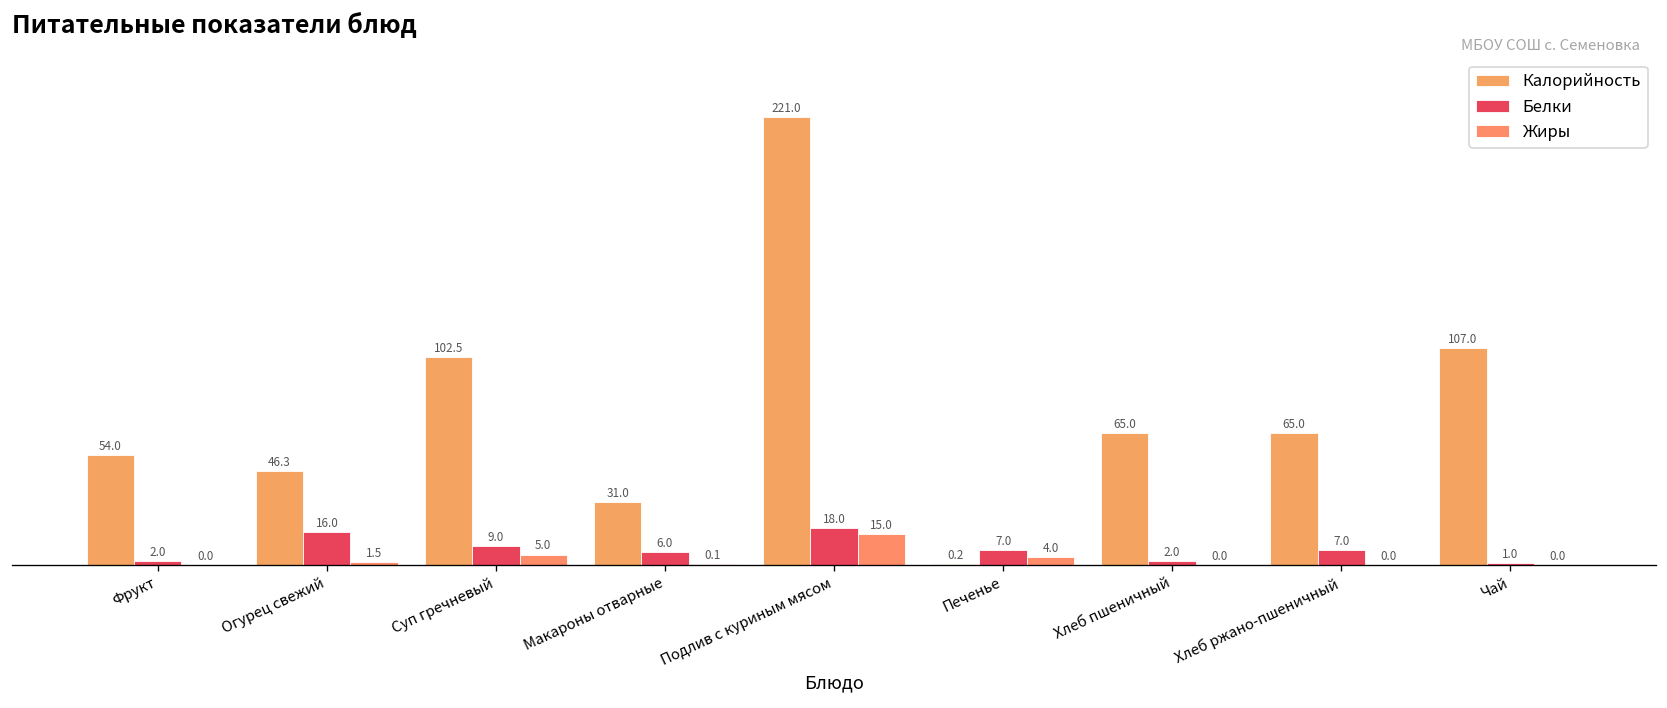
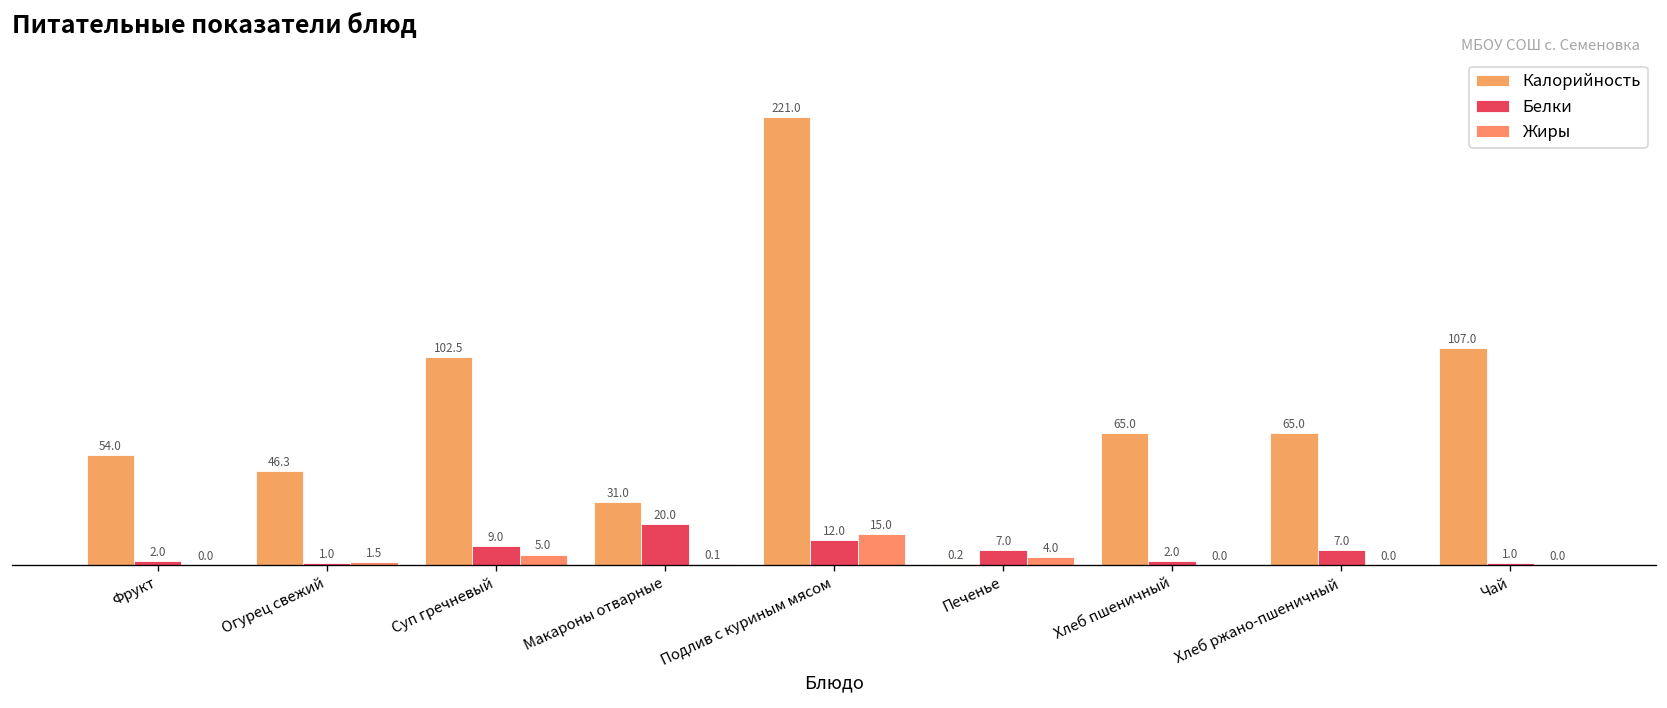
Белки, Огурец свежий: 16.0 -> 1.0
Белки, Макароны отварные: 6.0 -> 20.0
Белки, Подлив с куриным мясом: 18.0 -> 12.0
